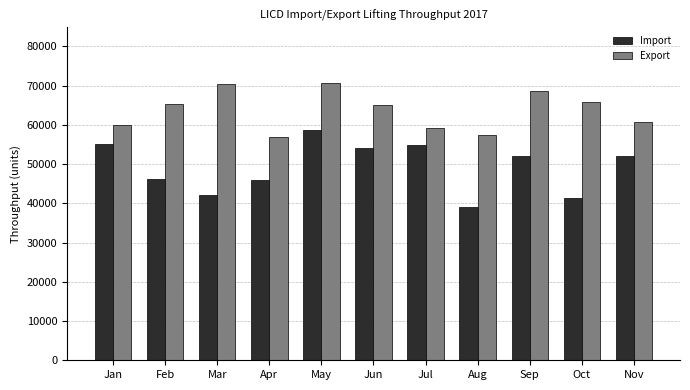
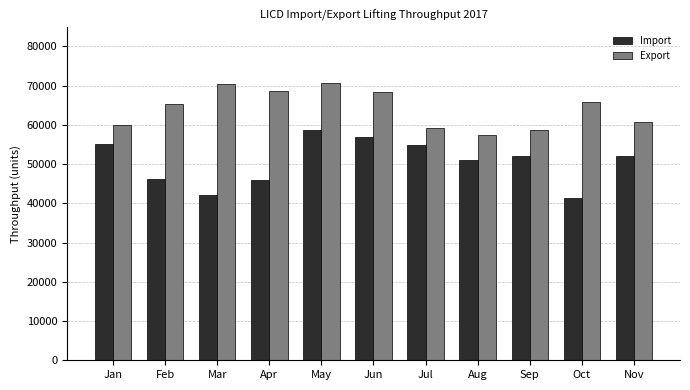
Export, Apr: 57000 -> 69000
Import, Jun: 54000 -> 57000
Export, Jun: 65000 -> 68000
Import, Aug: 39000 -> 51000
Export, Sep: 69000 -> 59000
